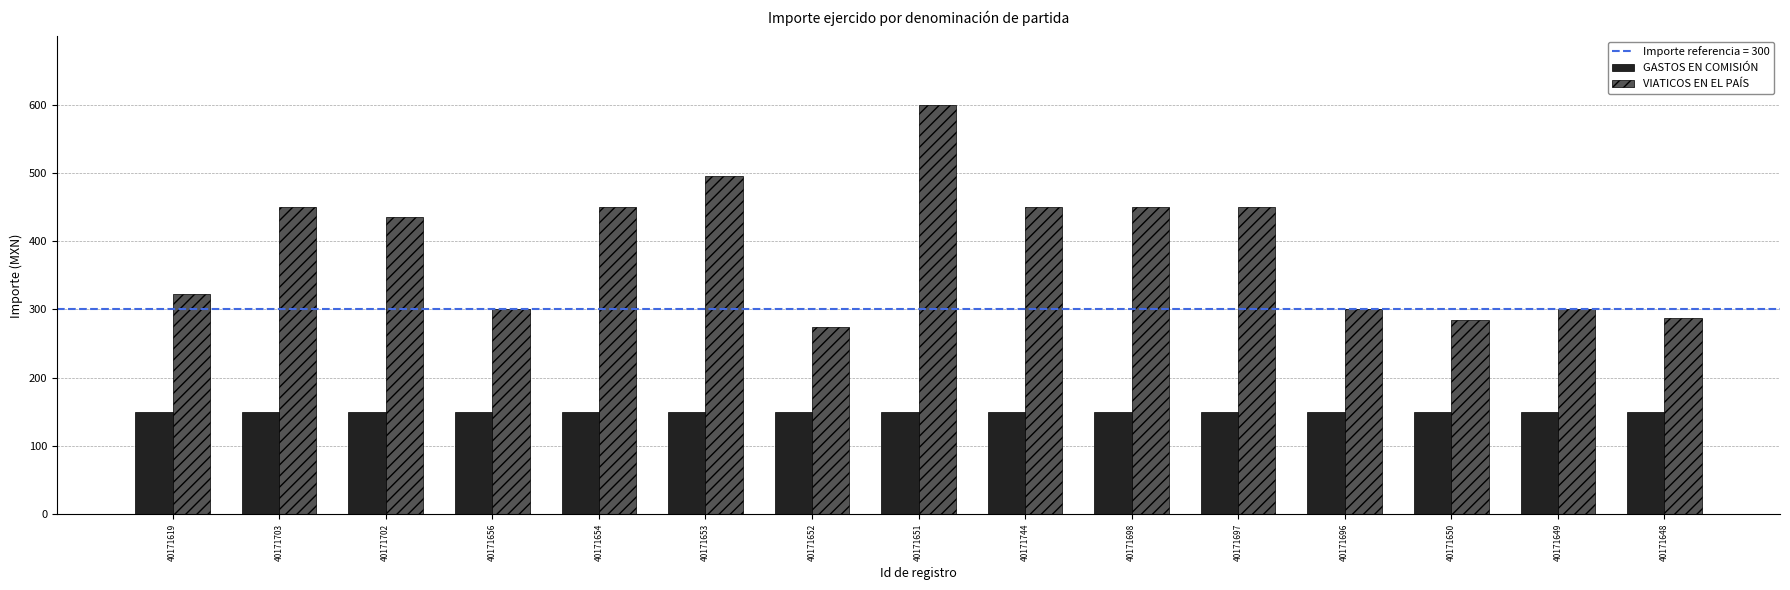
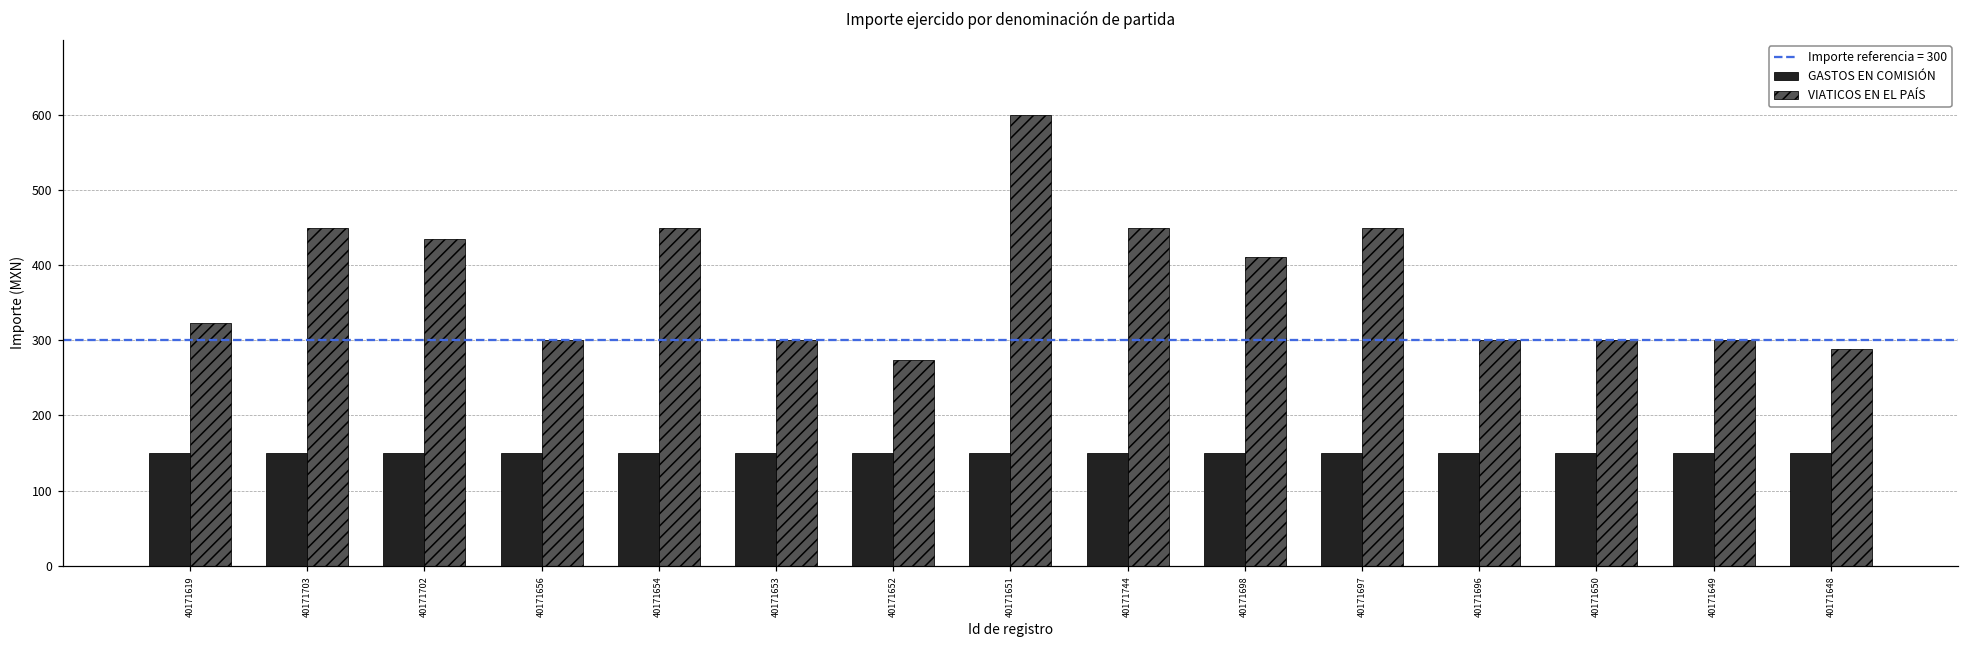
VIATICOS EN EL PAÍS, 40171653: 500 -> 300
VIATICOS EN EL PAÍS, 40171698: 450 -> 410
VIATICOS EN EL PAÍS, 40171650: 290 -> 300
